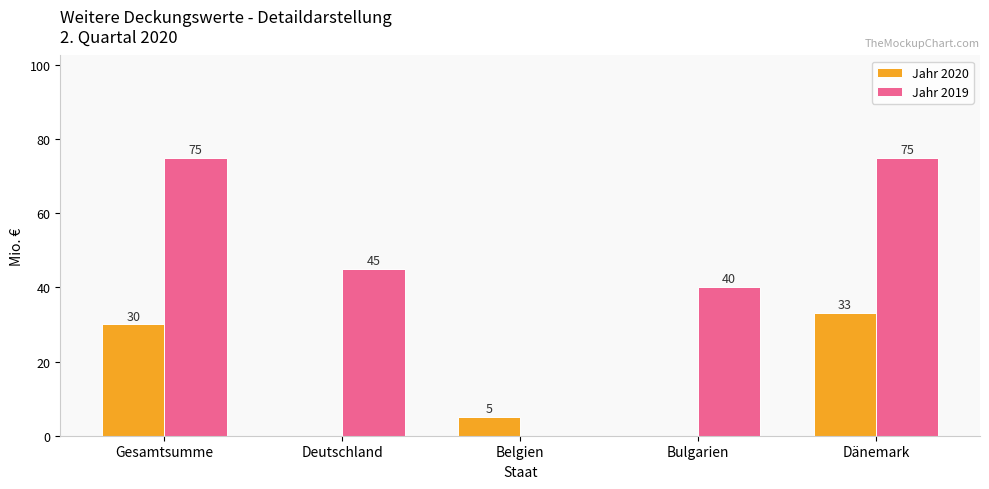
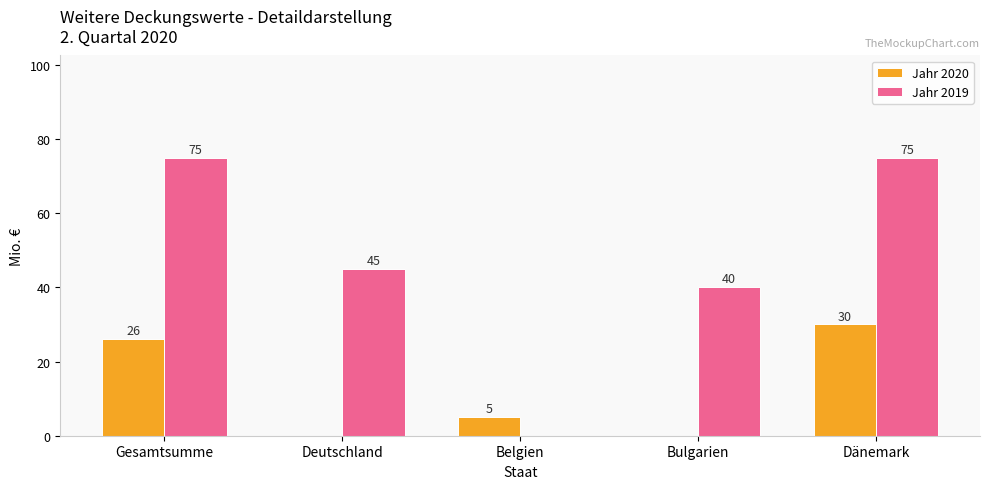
Jahr 2020, Gesamtsumme: 30 -> 26
Jahr 2020, Dänemark: 33 -> 30
